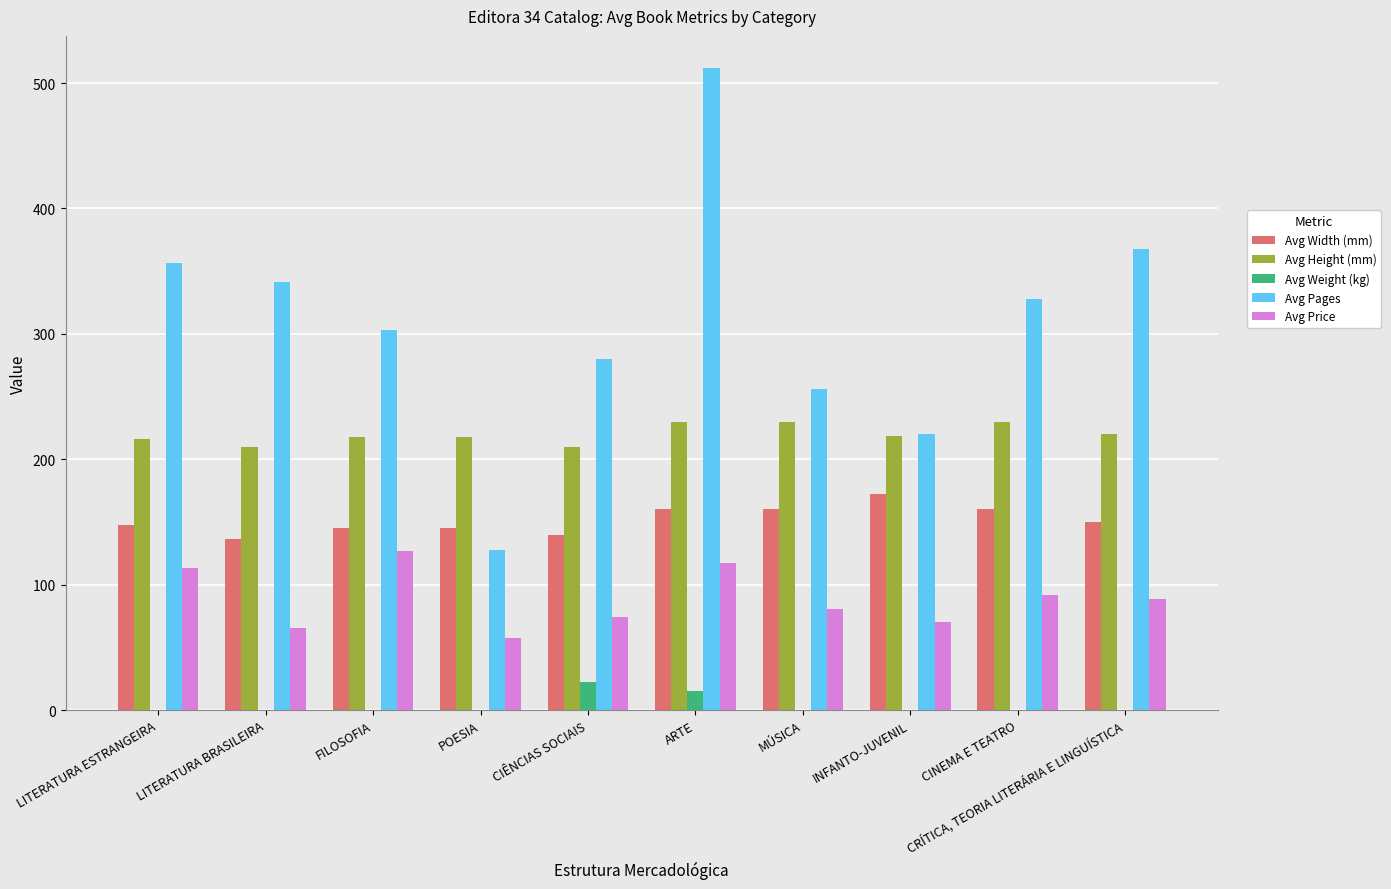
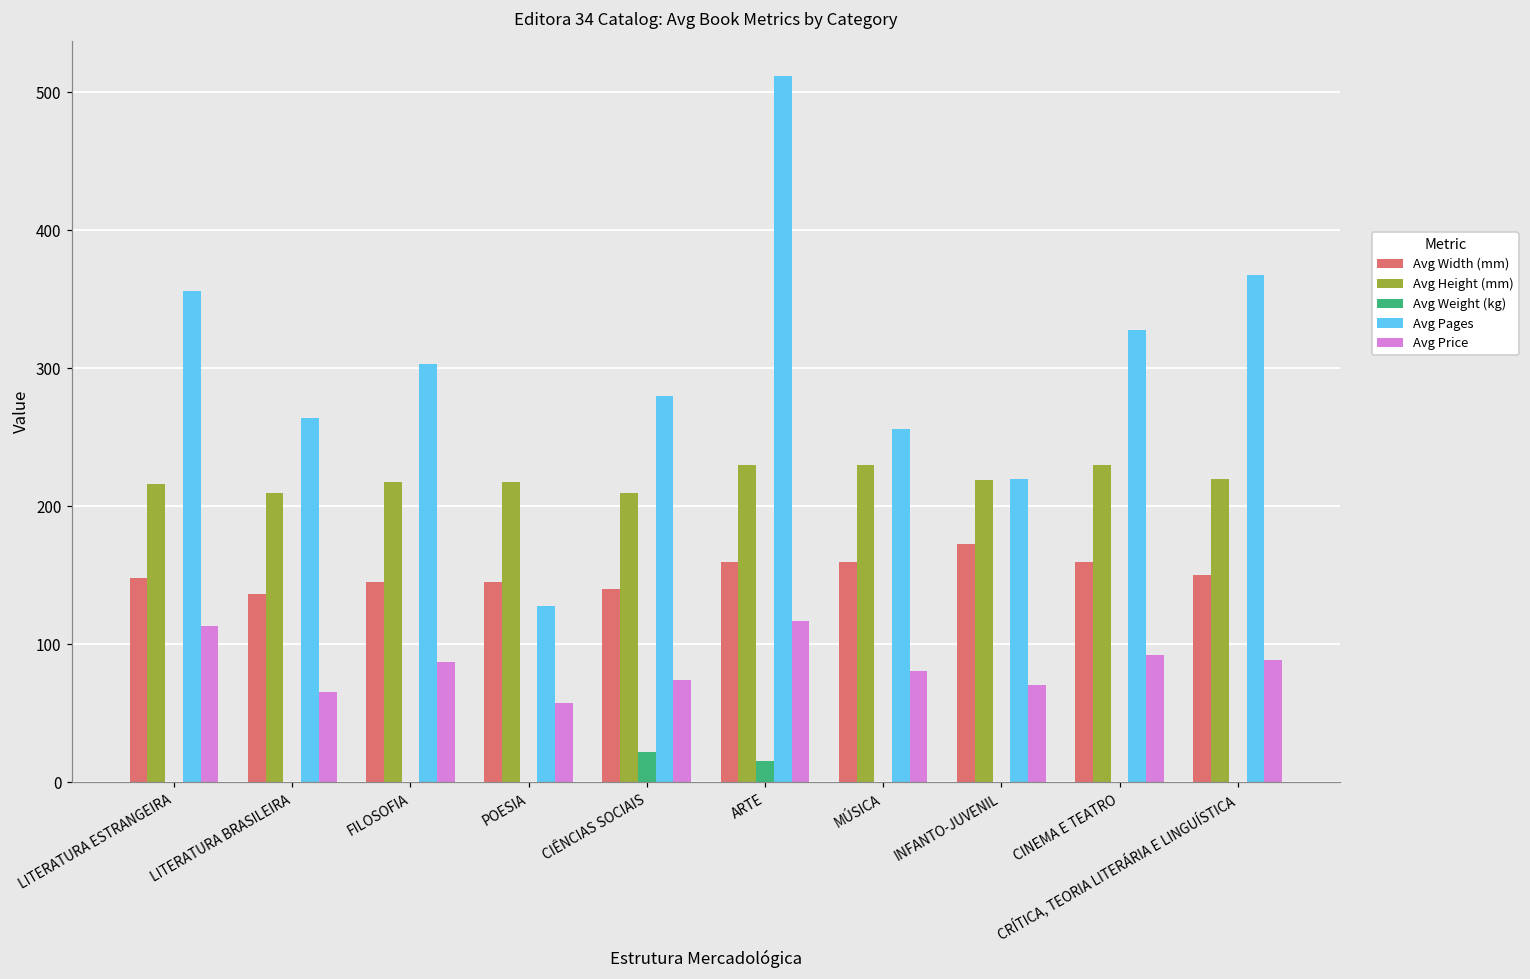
Avg Pages, LITERATURA BRASILEIRA: 341 -> 264
Avg Price, FILOSOFIA: 127 -> 87
